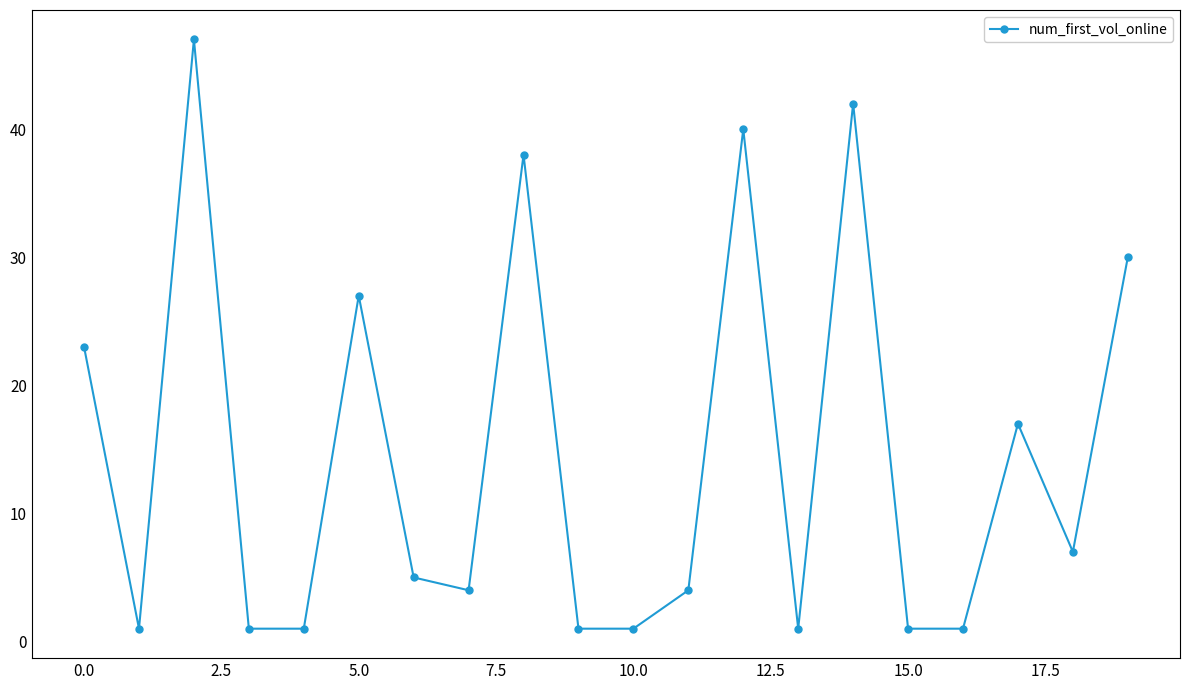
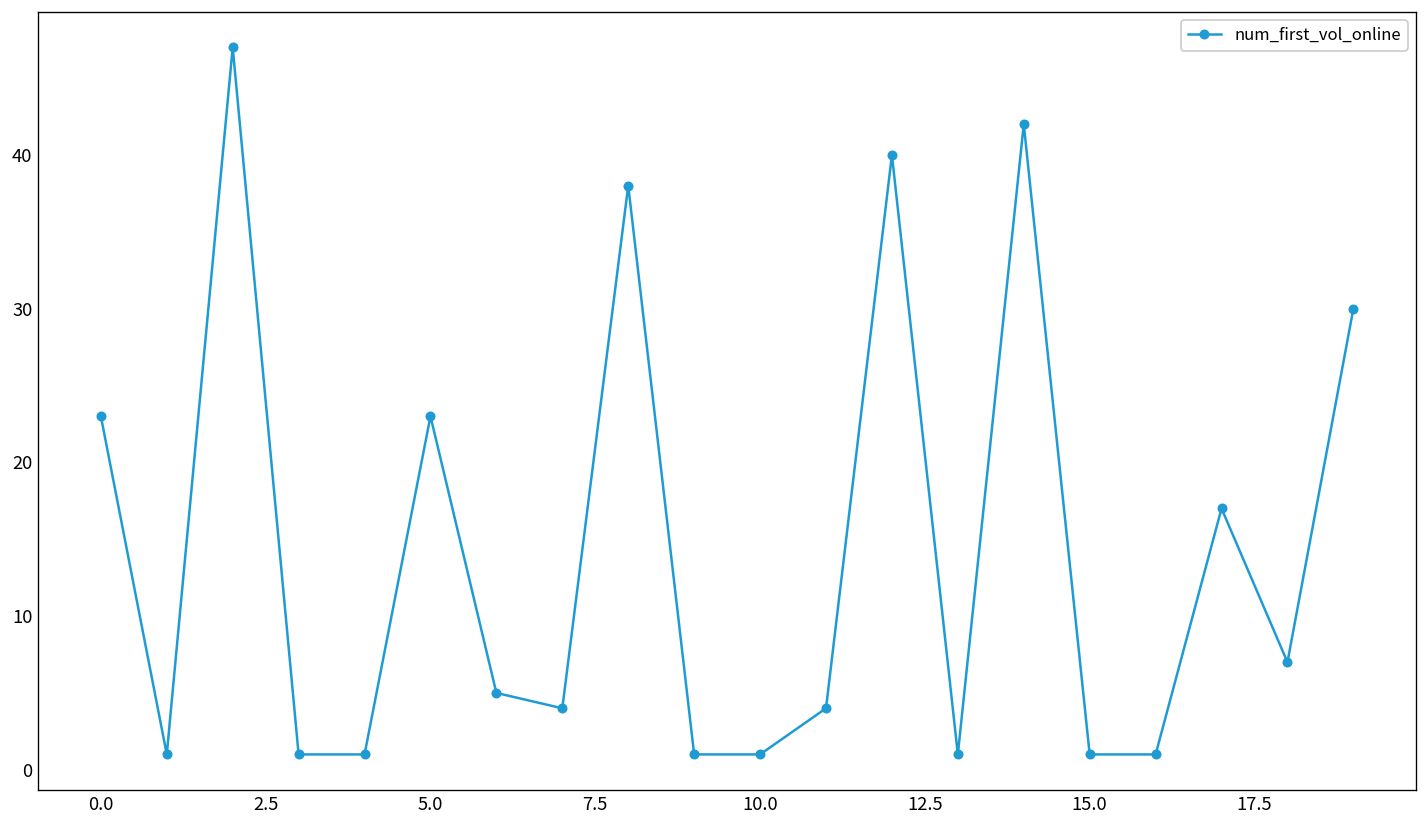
5.0: 27 -> 23
